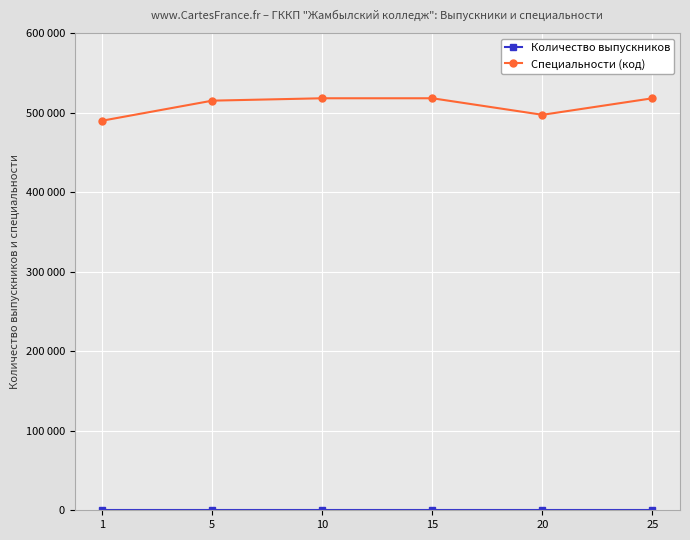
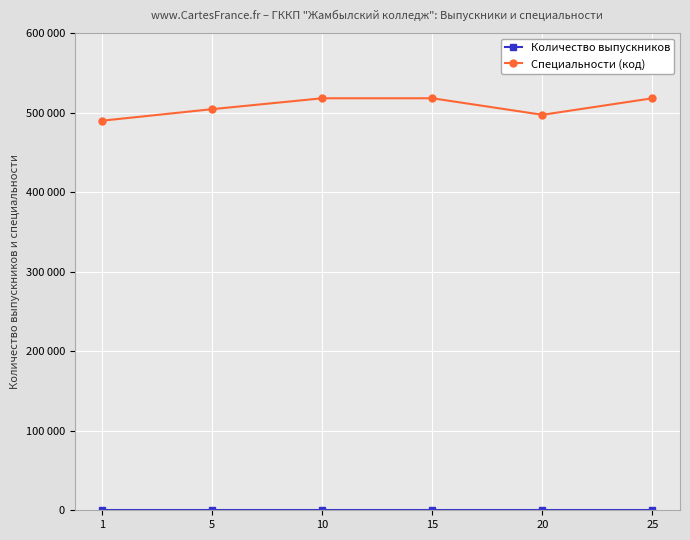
Специальности (код), 5: 520000 -> 500000
